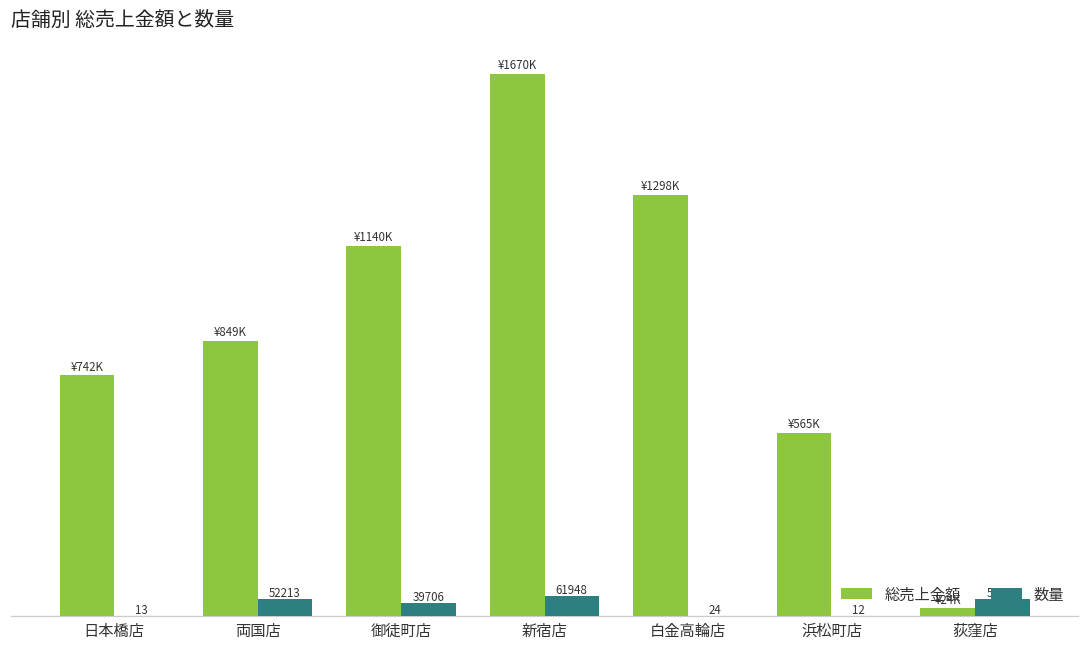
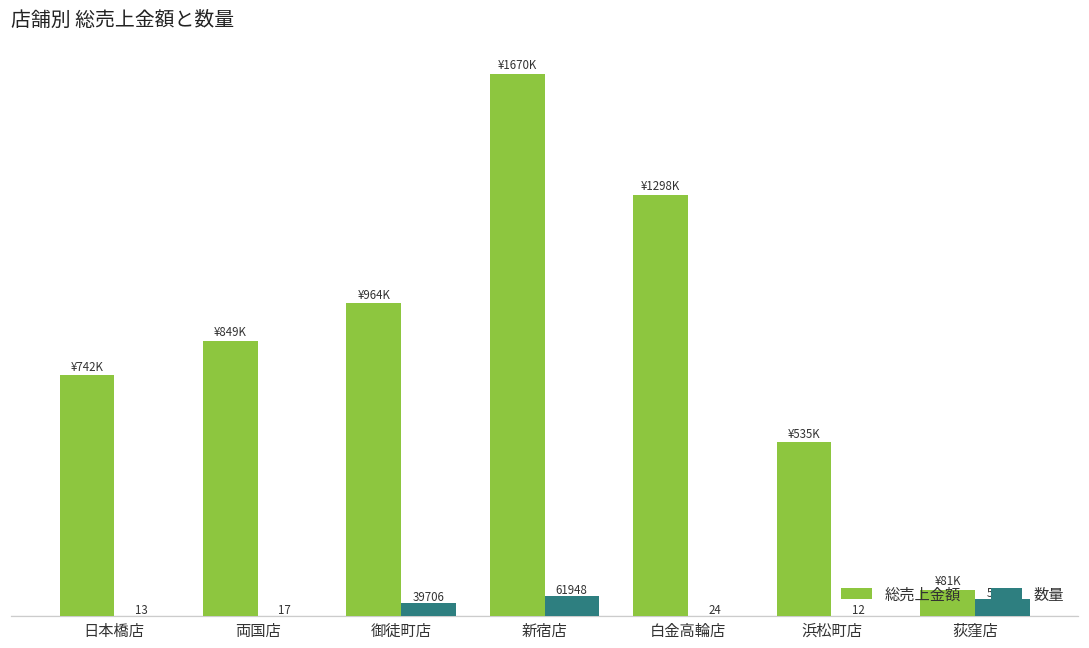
数量, 両国店: 52213 -> 17
総売上金額, 御徒町店: ¥1140K -> ¥964K
総売上金額, 浜松町店: ¥565K -> ¥535K
総売上金額, 荻窪店: ¥24K -> ¥81K
